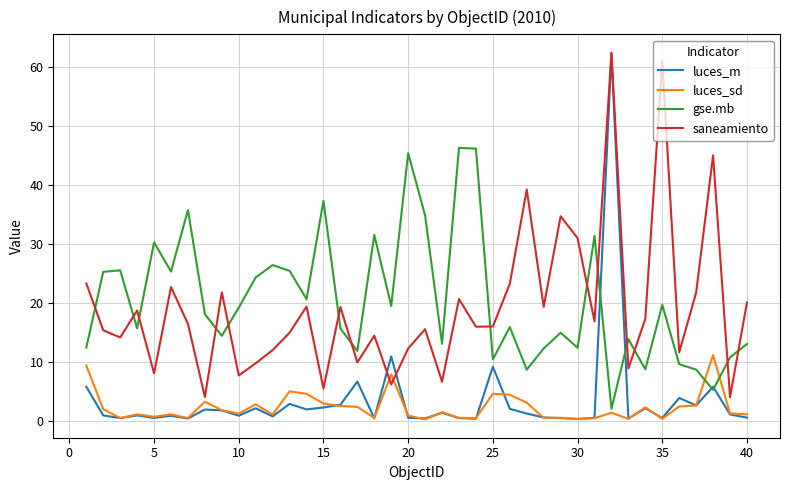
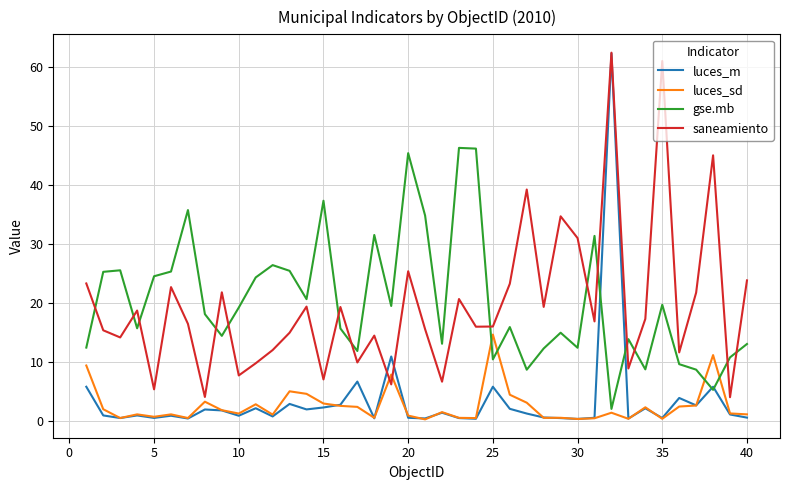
gse.mb, 5: 30 -> 25
saneamiento, 5: 8 -> 5
saneamiento, 15: 6 -> 7
saneamiento, 20: 12 -> 25
luces_m, 25: 9 -> 6
luces_sd, 25: 5 -> 15
saneamiento, 40: 20 -> 24
